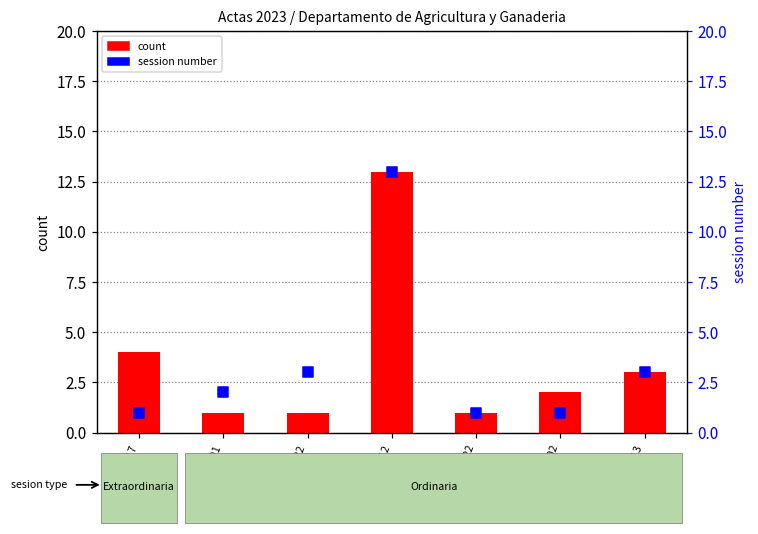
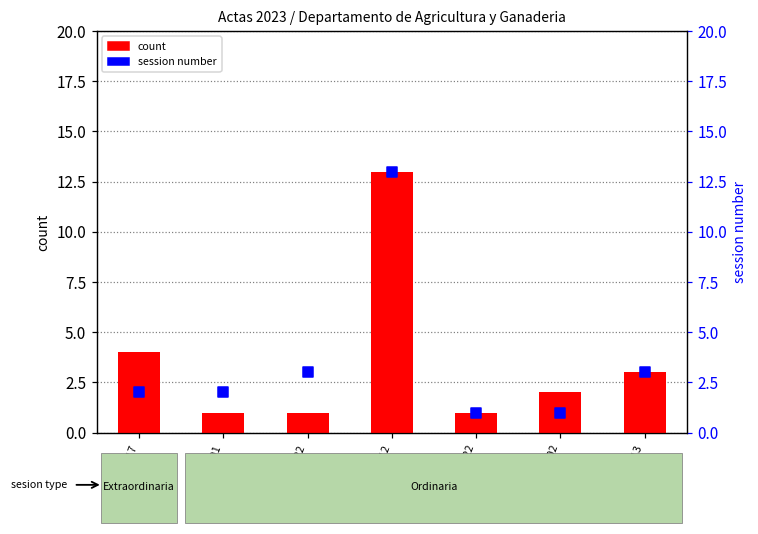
session number, 2023-01-17: 1 -> 2
